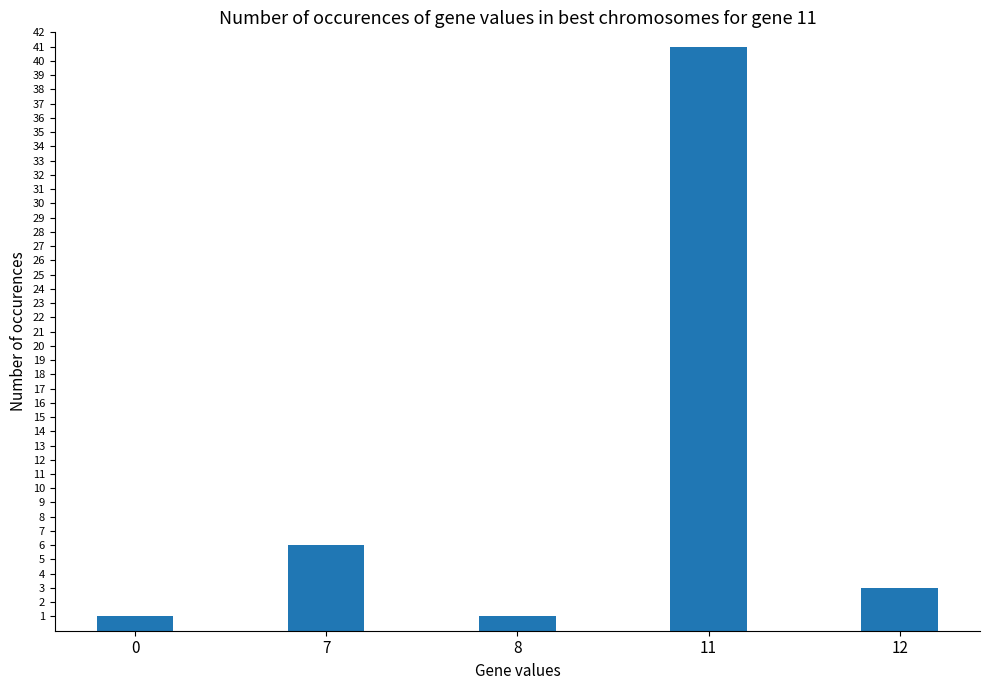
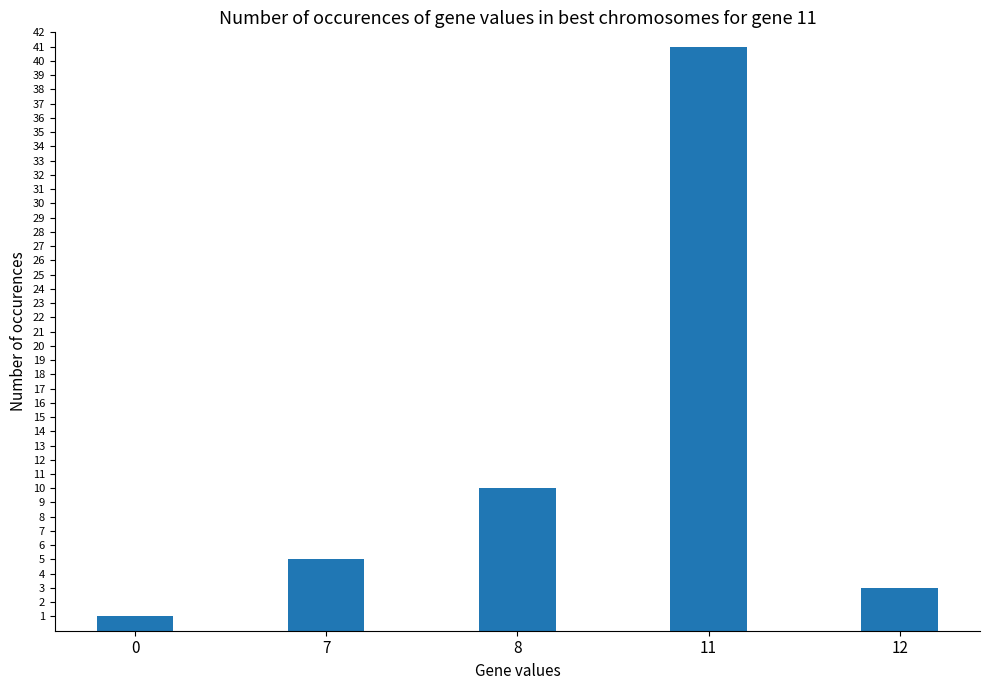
7: 6 -> 5
8: 1 -> 10
